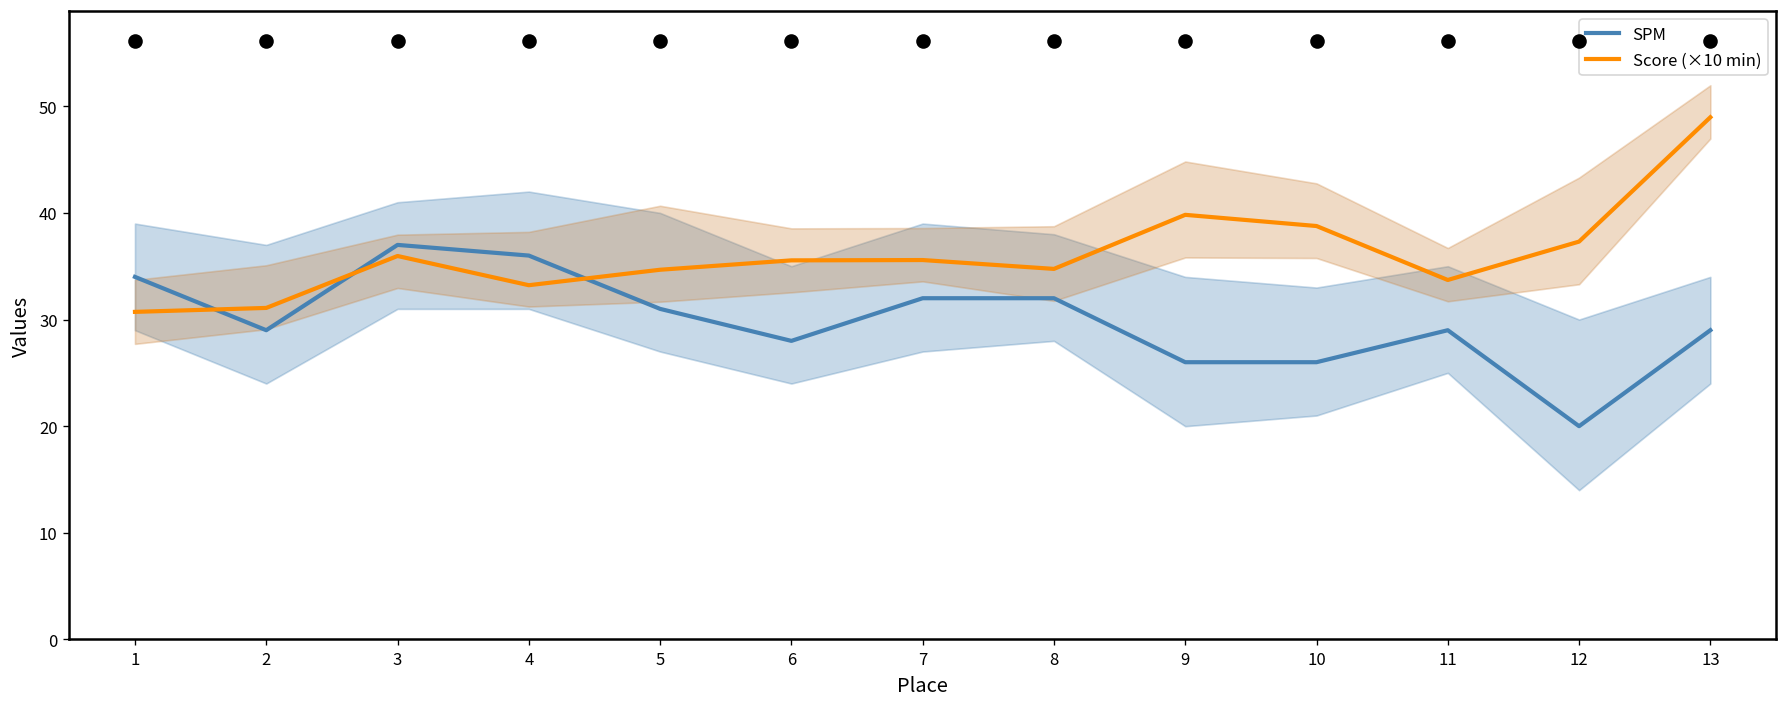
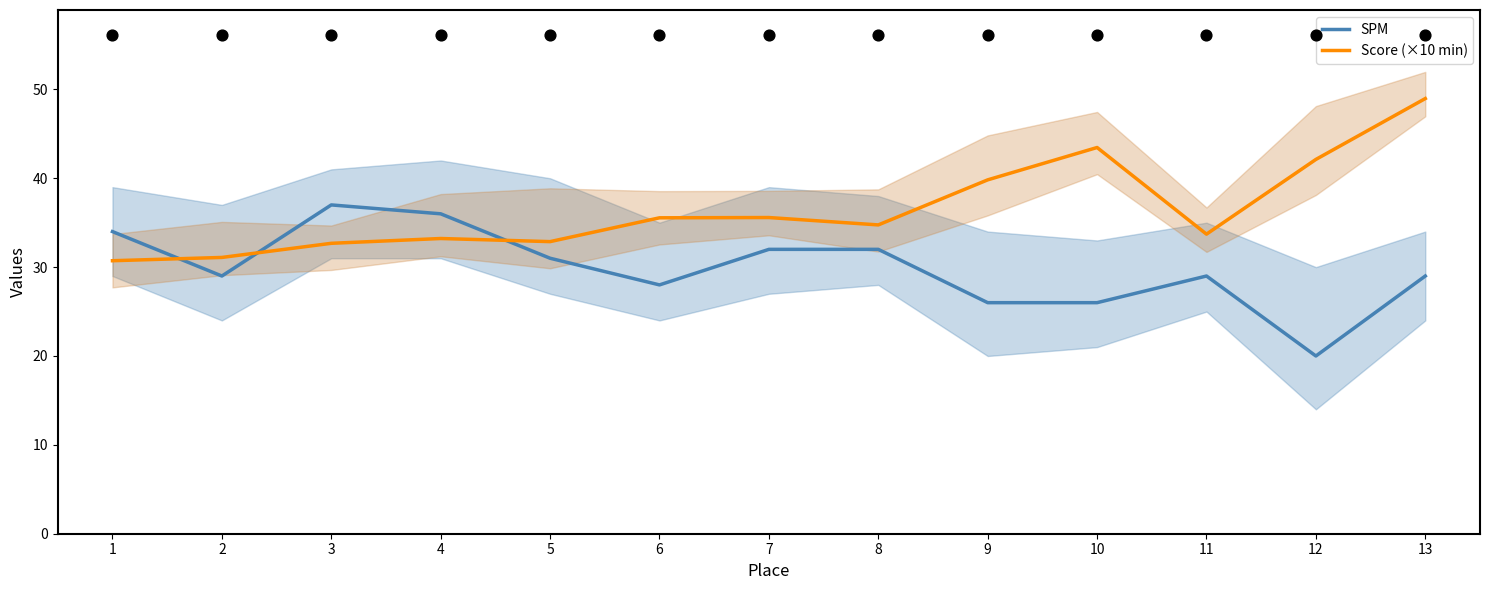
Score (×10 min), 3: 36 -> 33
Score (×10 min), 5: 35 -> 33
Score (×10 min), 10: 39 -> 43
Score (×10 min), 12: 37 -> 42
